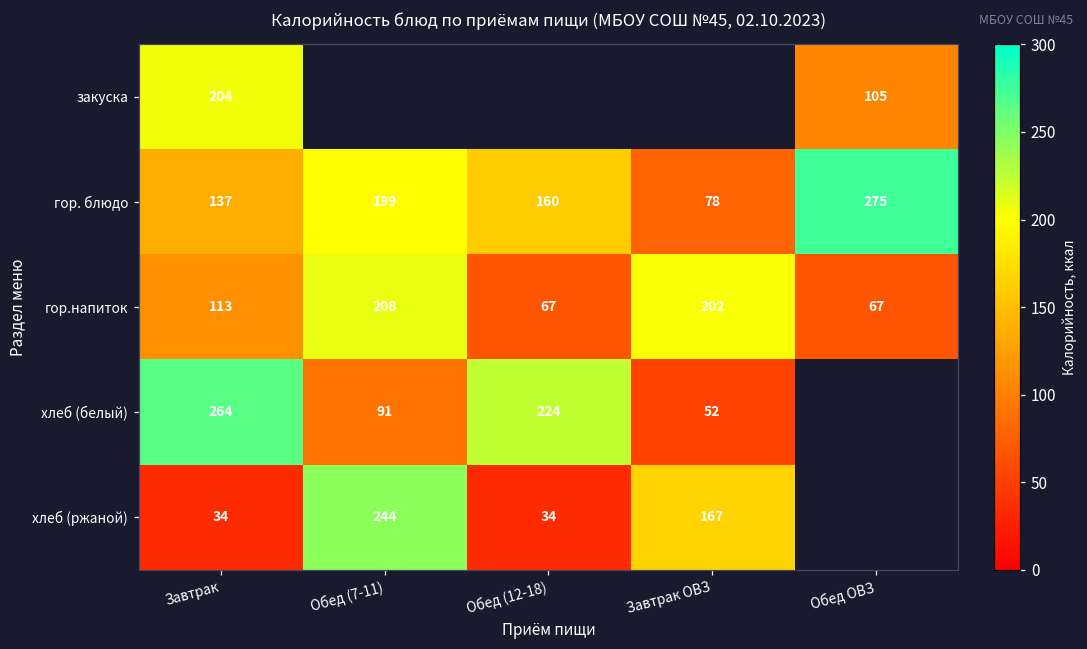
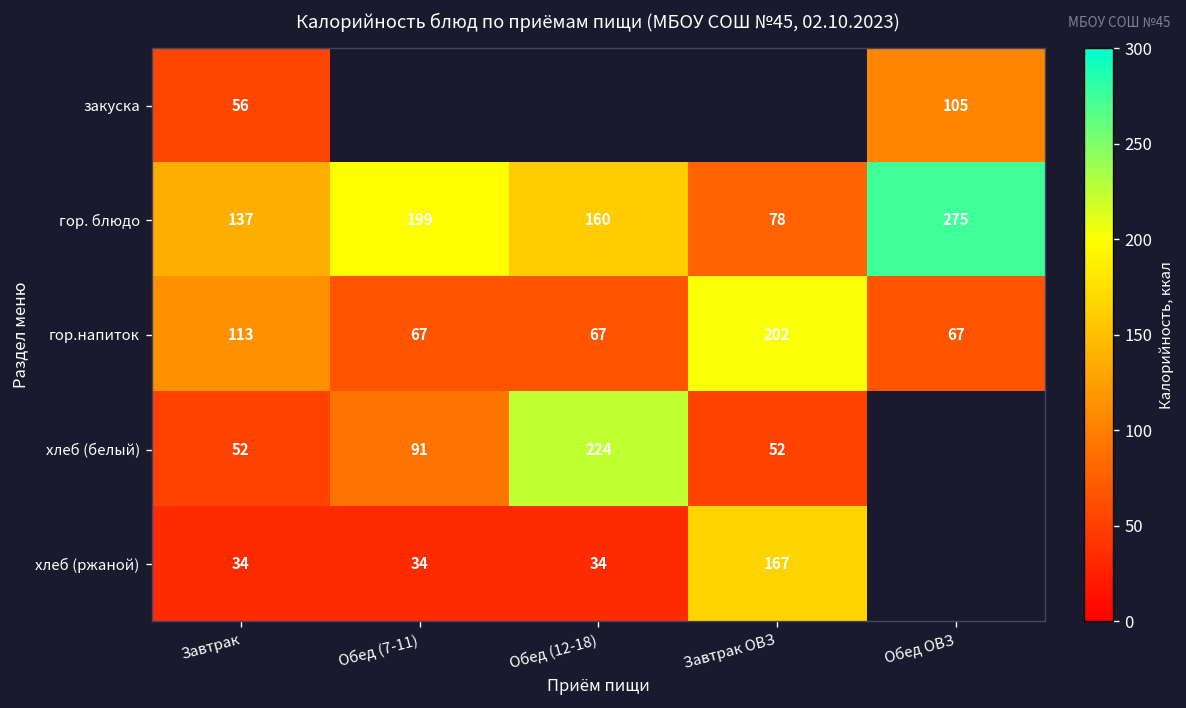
закуска, Завтрак: 204 -> 56
гор.напиток, Обед (7-11): 208 -> 67
хлеб (белый), Завтрак: 264 -> 52
хлеб (ржаной), Обед (7-11): 244 -> 34
